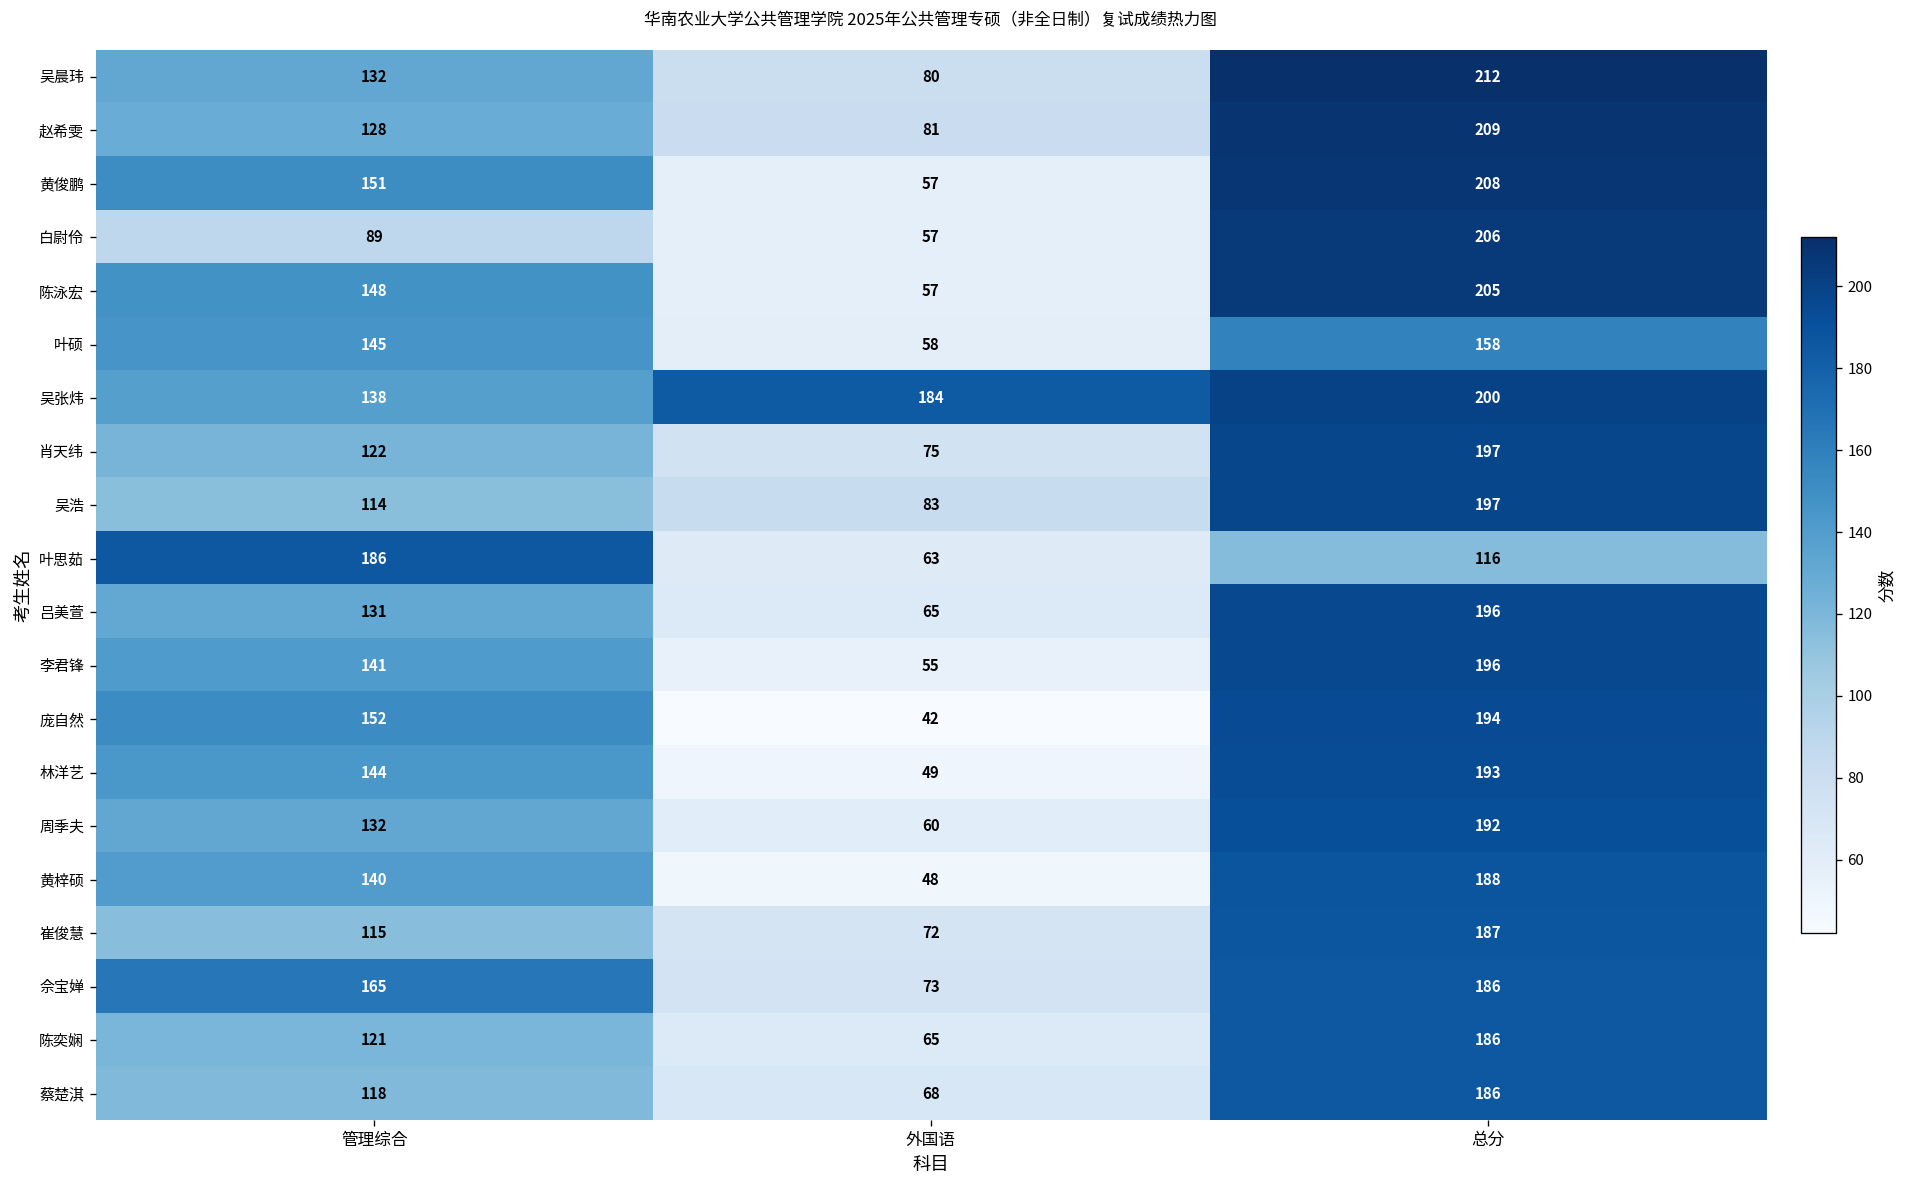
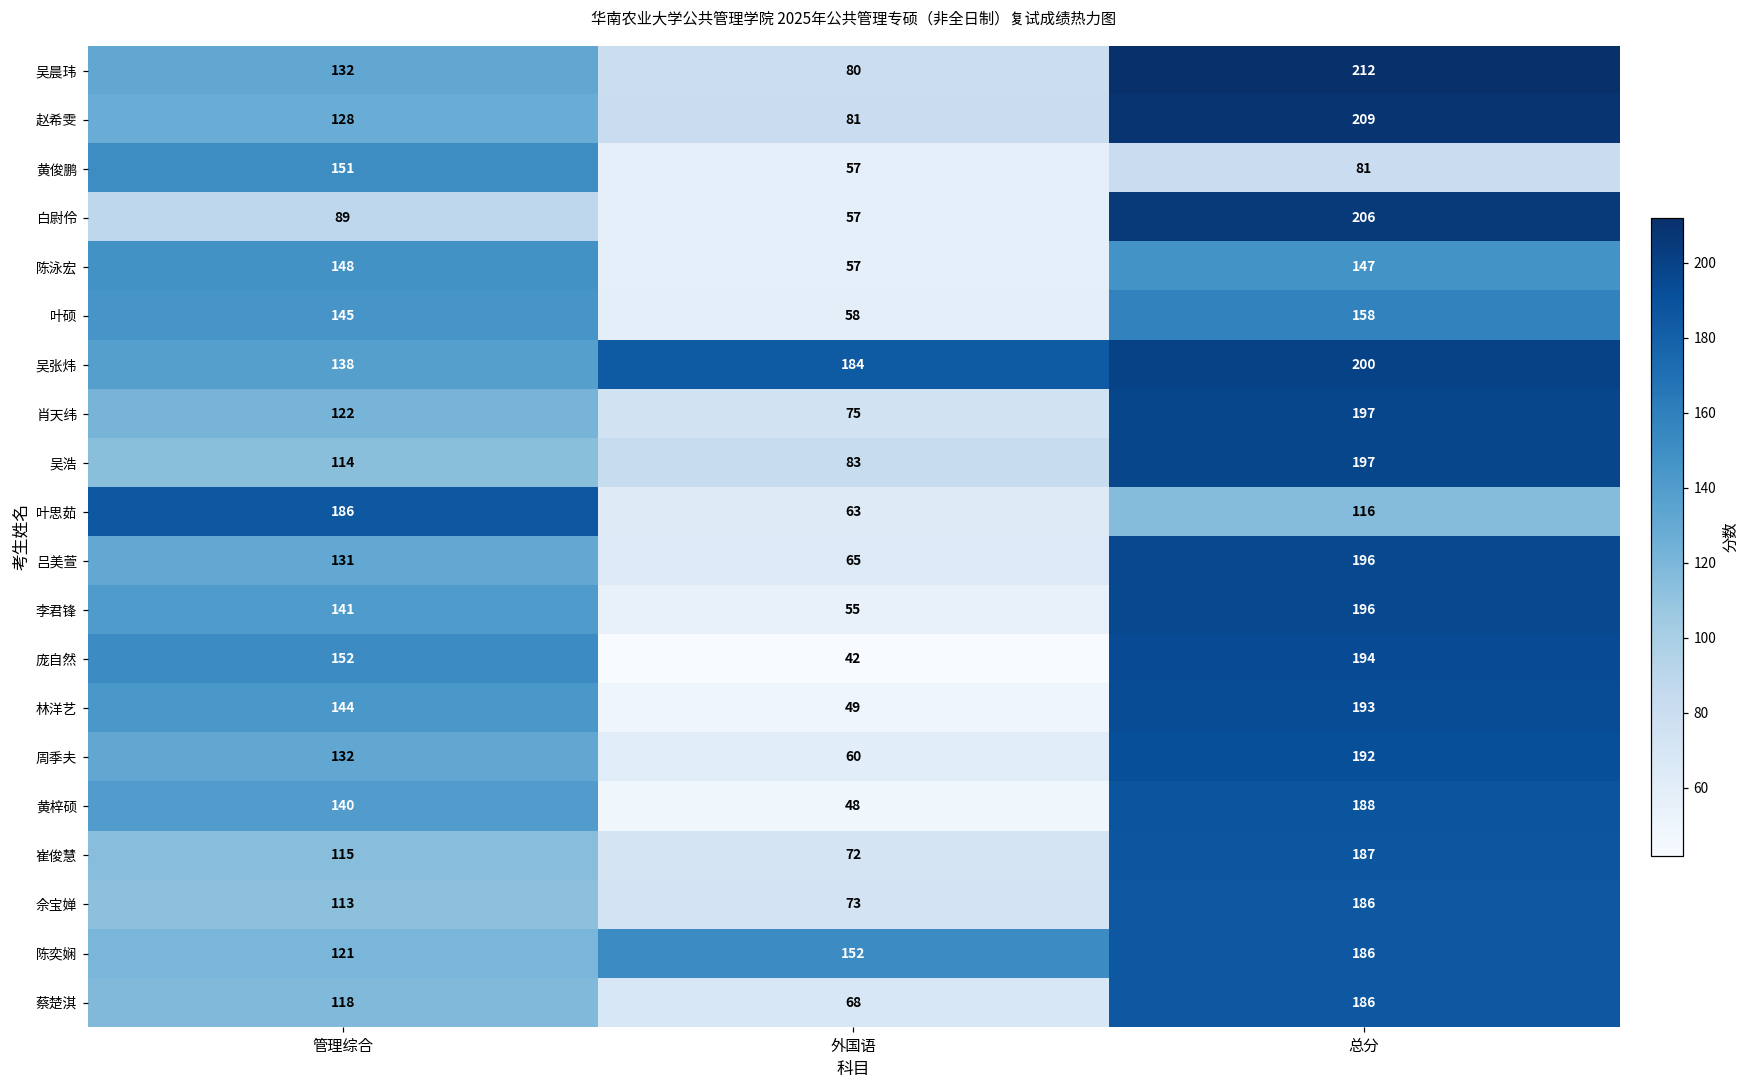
黄俊鹏, 总分: 208 -> 81
陈泳宏, 总分: 205 -> 147
佘宝婵, 管理综合: 165 -> 113
陈奕娴, 外国语: 65 -> 152
